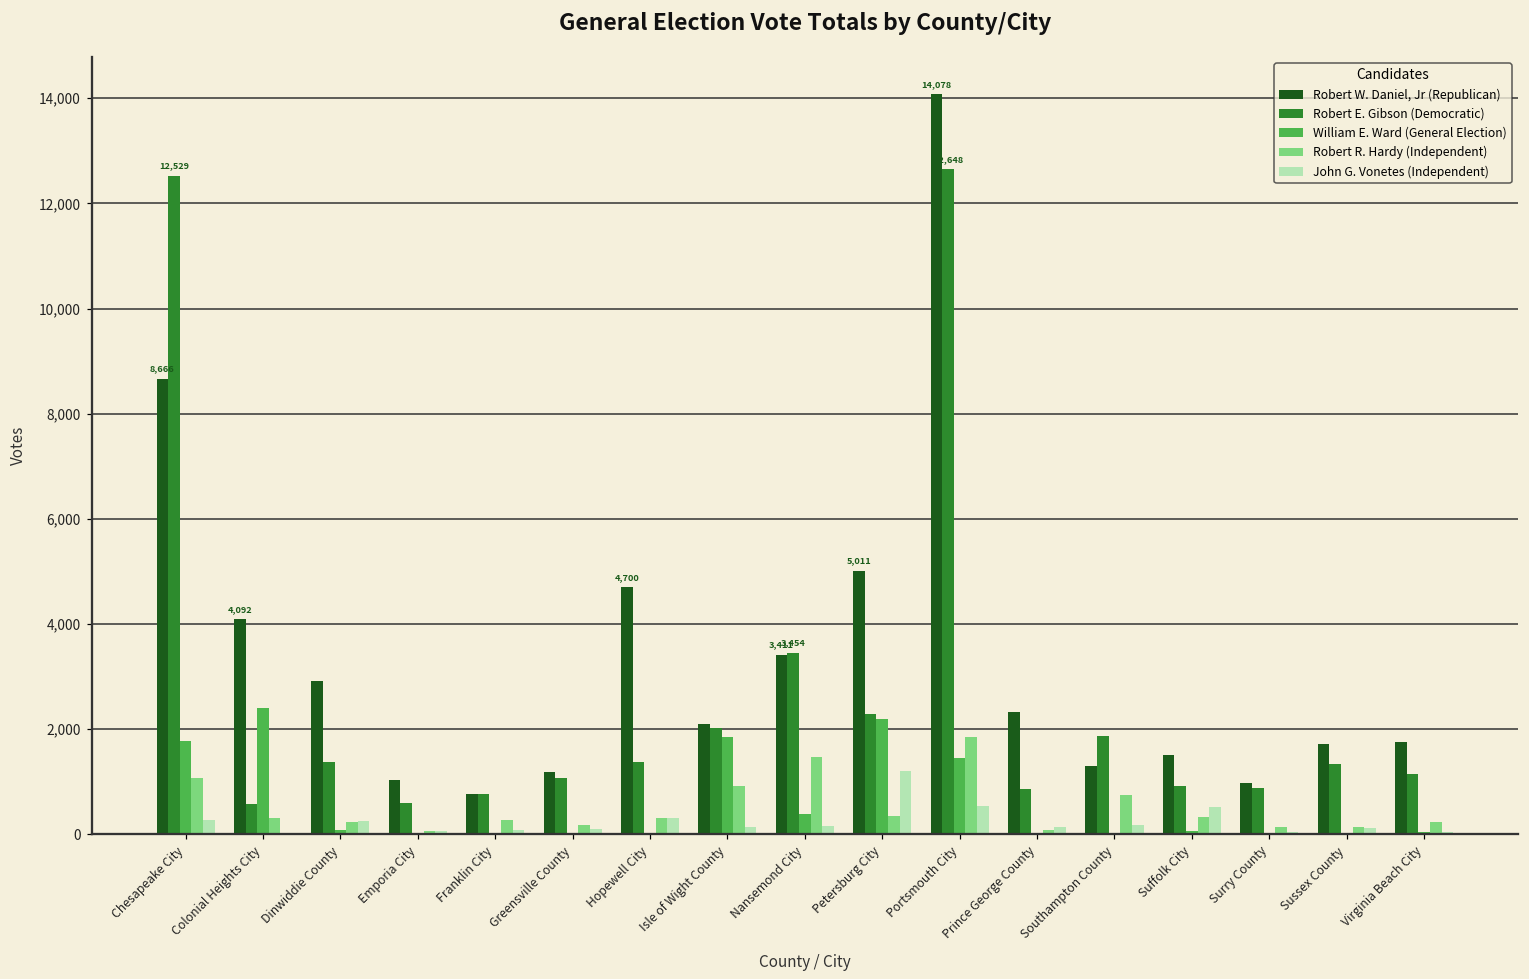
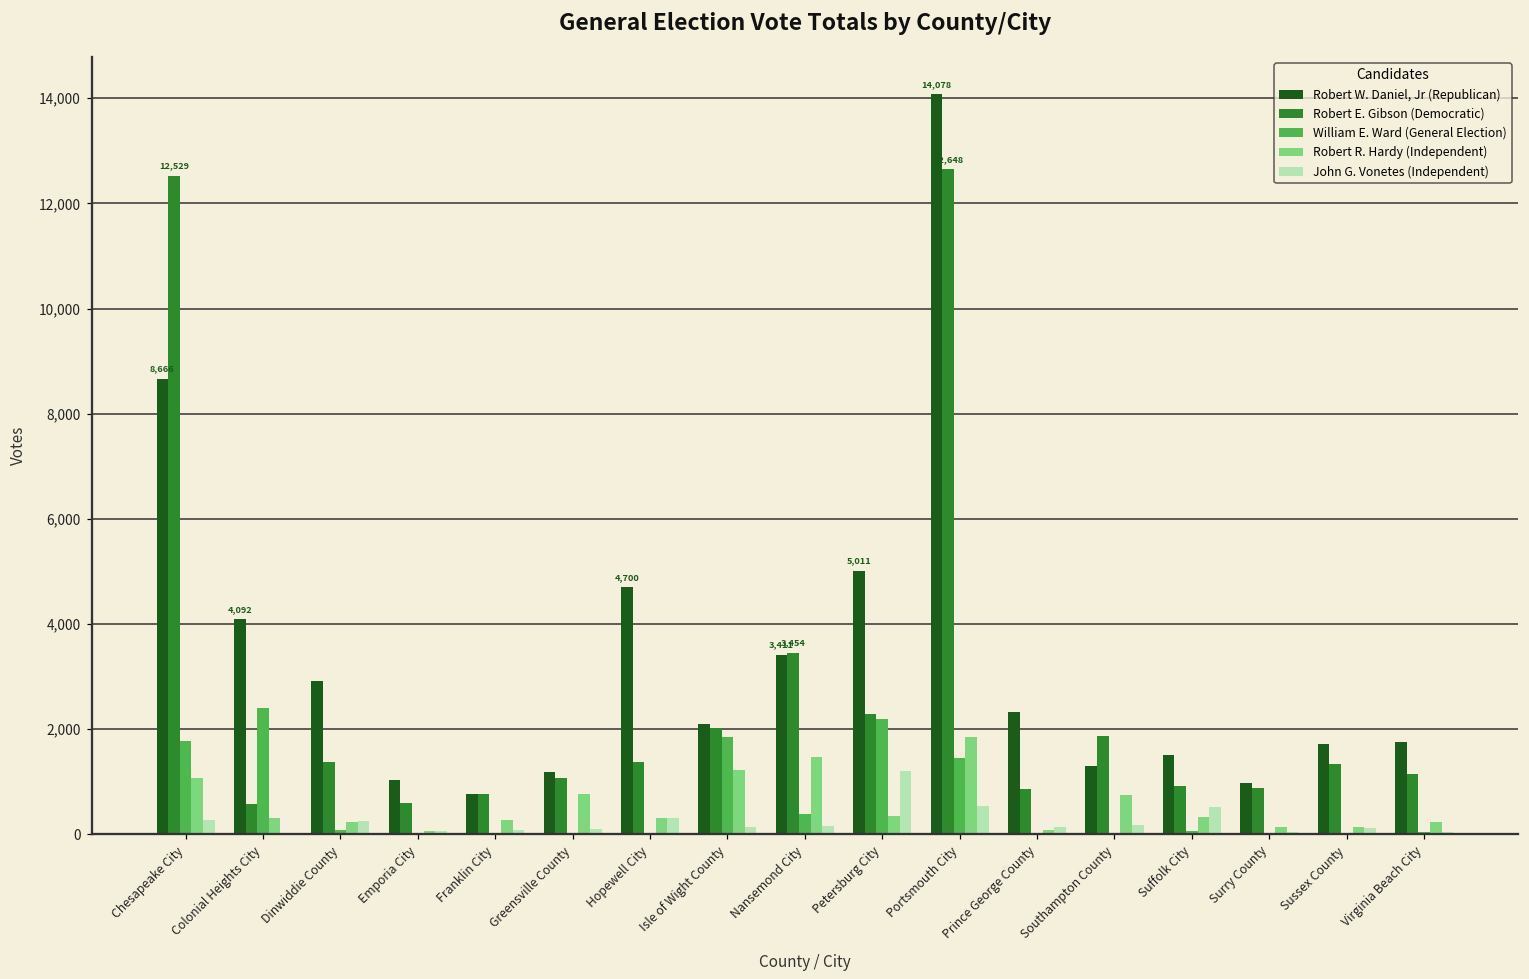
Robert R. Hardy (Independent), Greensville County: 200 -> 800
Robert R. Hardy (Independent), Isle of Wight County: 900 -> 1,200
